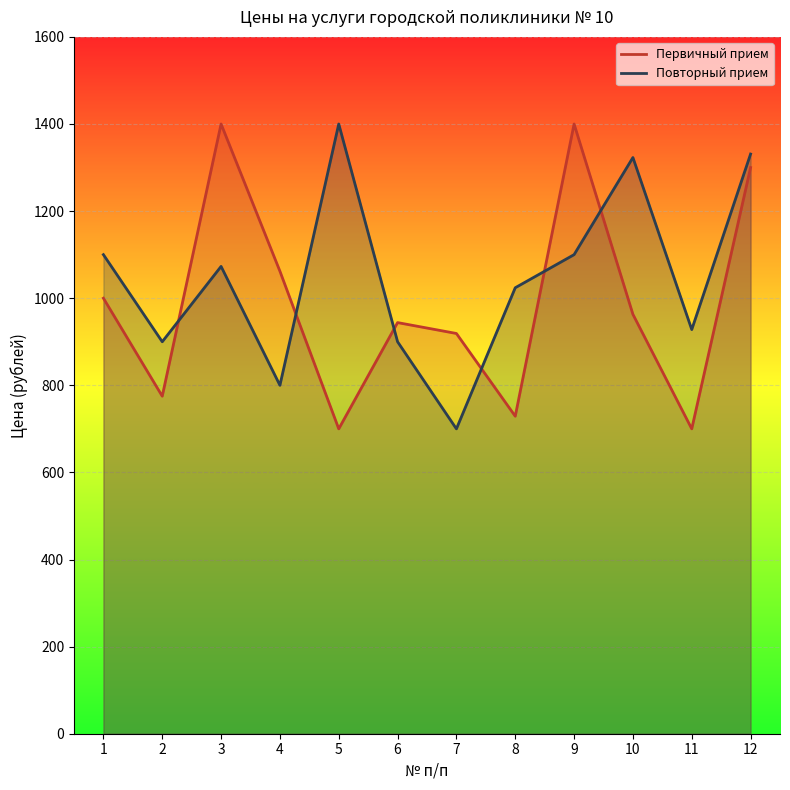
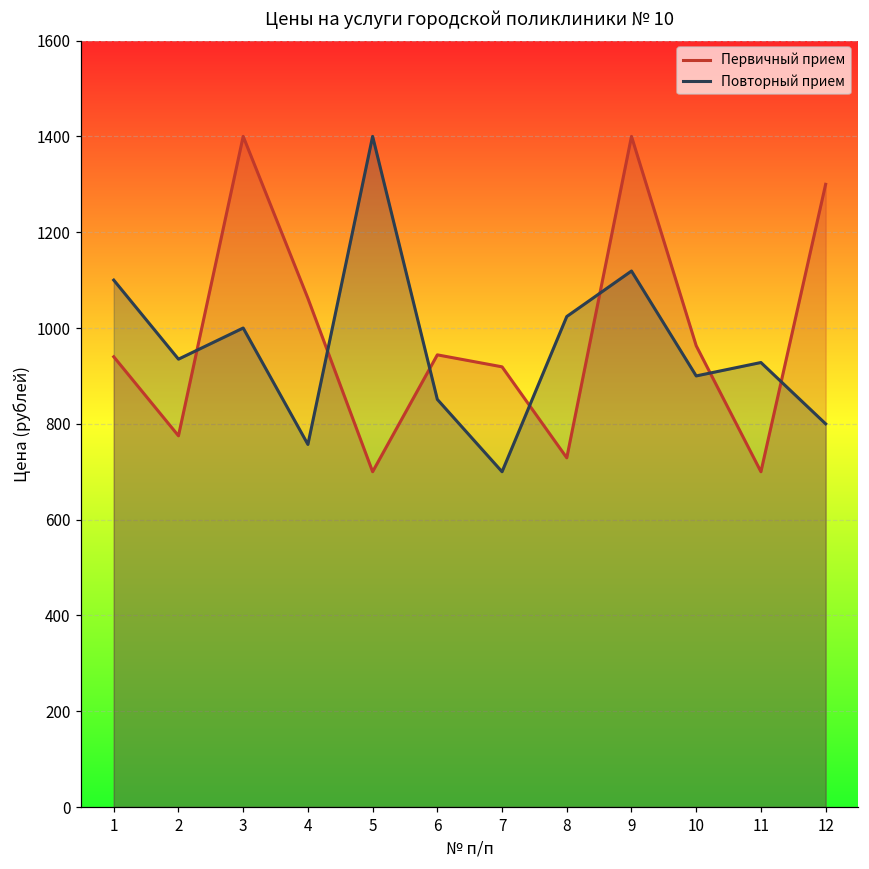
Первичный прием, 1: 1000 -> 940
Повторный прием, 2: 900 -> 940
Повторный прием, 3: 1070 -> 1000
Повторный прием, 4: 800 -> 760
Повторный прием, 6: 900 -> 850
Повторный прием, 9: 1100 -> 1120
Повторный прием, 10: 1320 -> 900
Повторный прием, 12: 1330 -> 800
